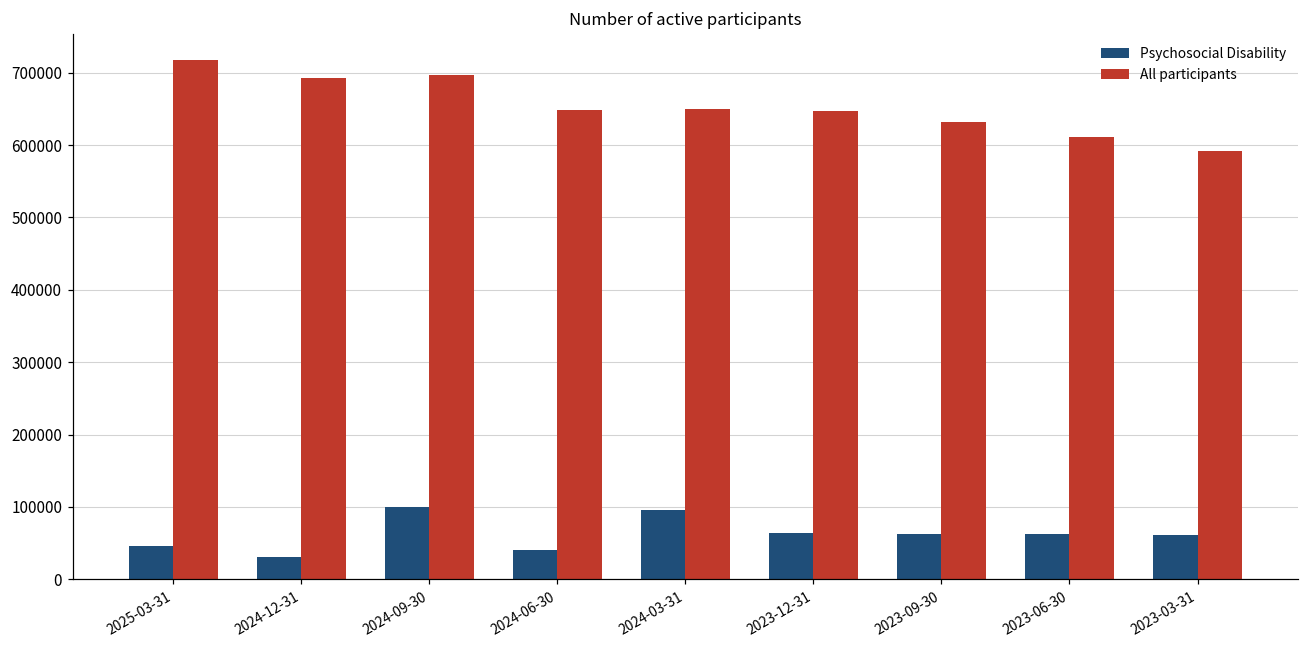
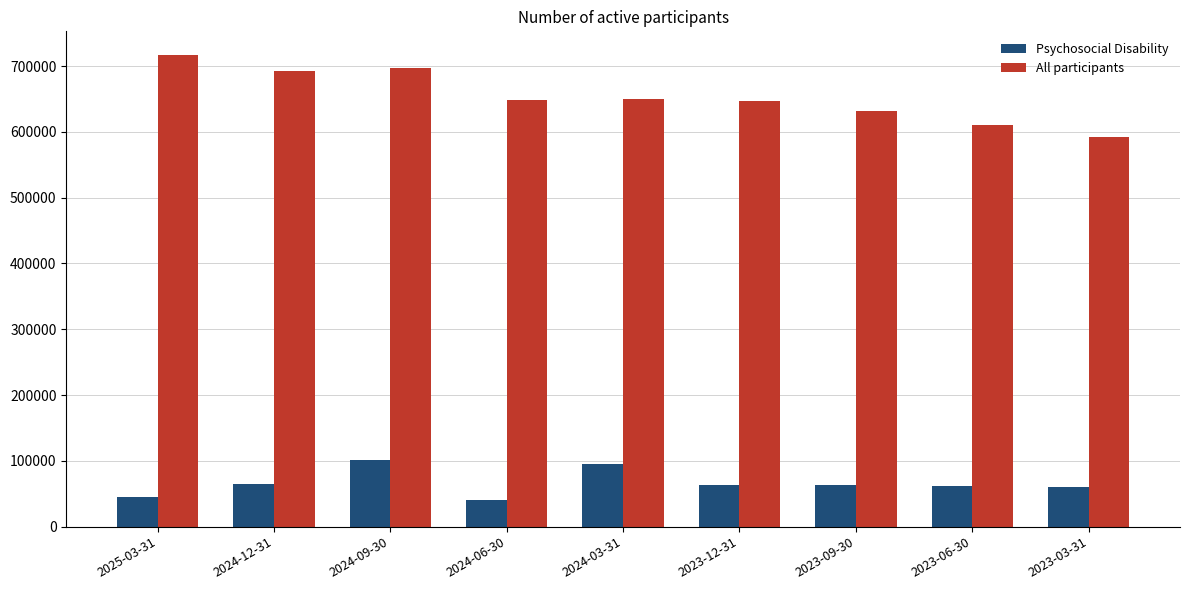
Psychosocial Disability, 2024-12-31: 30000 -> 60000
